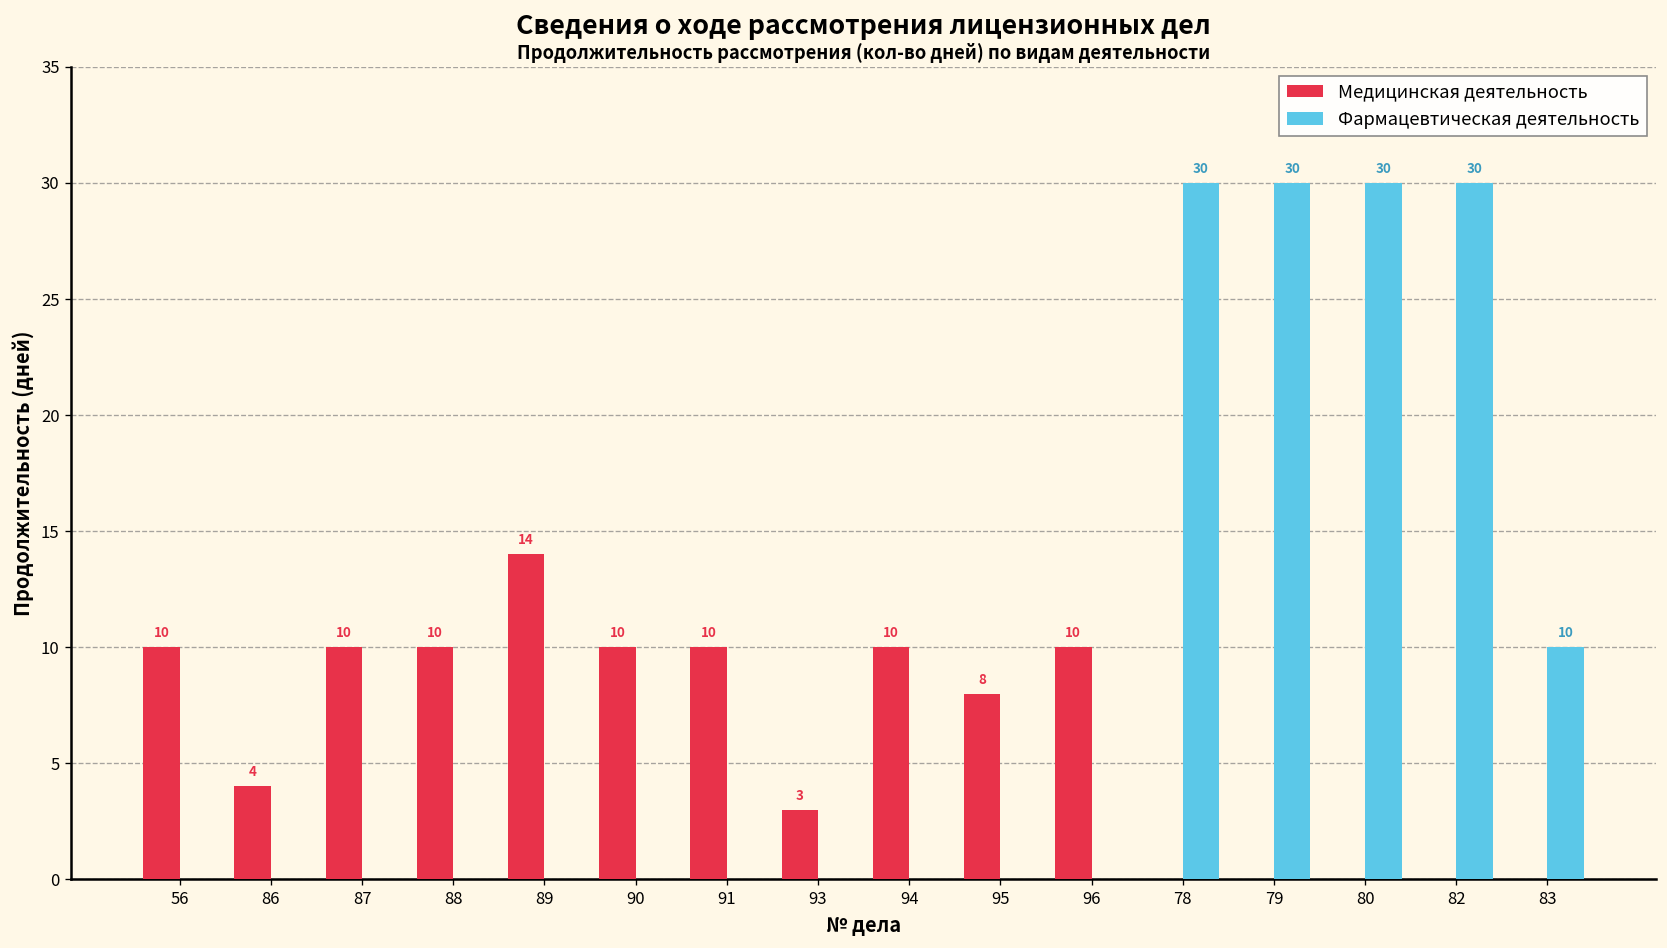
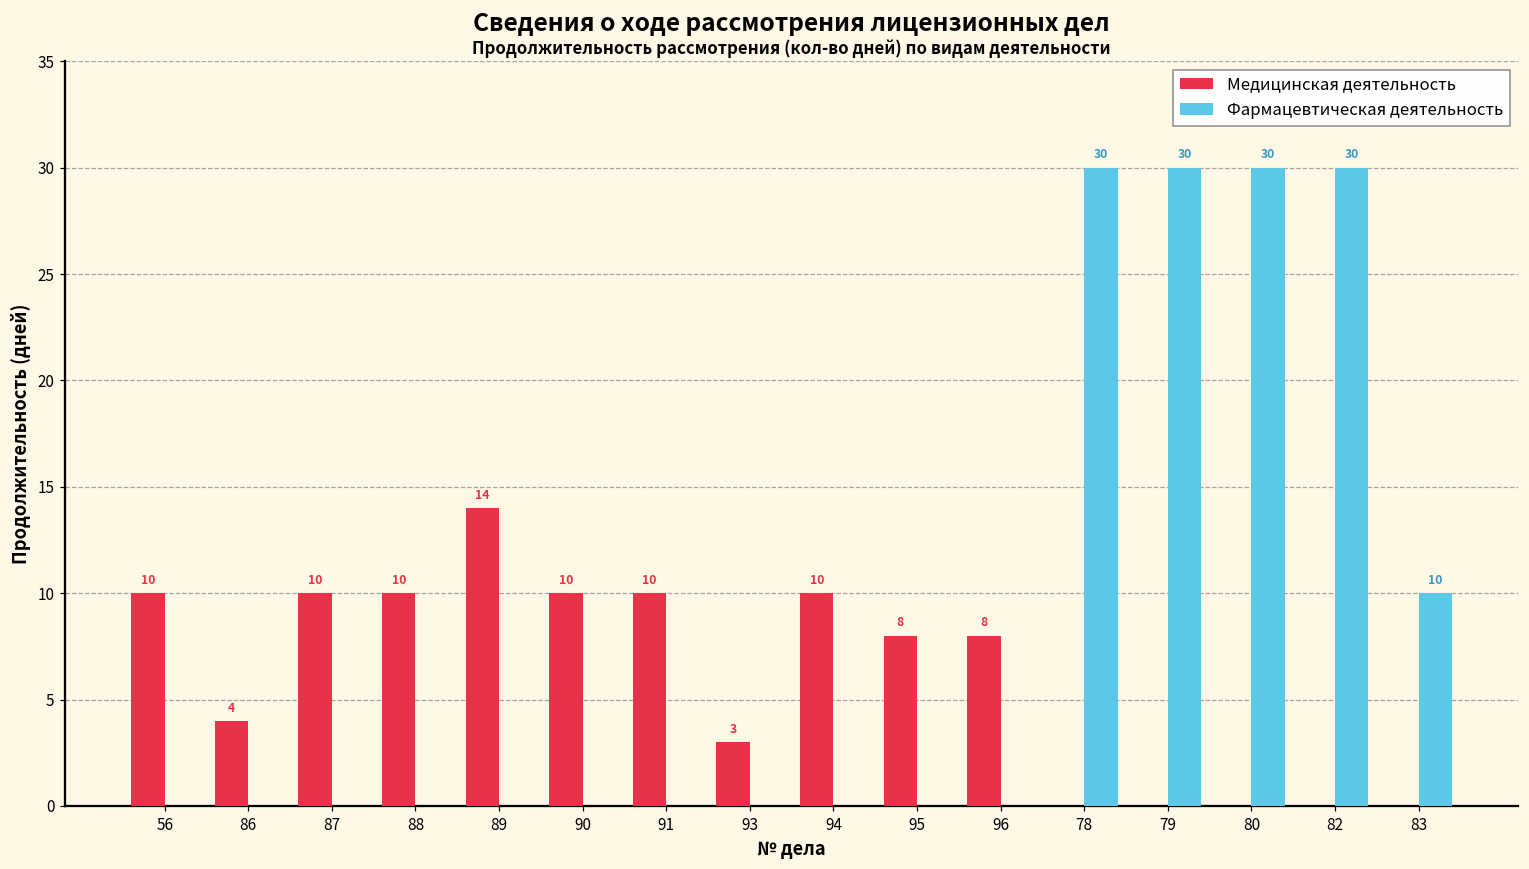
Медицинская деятельность, 96: 10 -> 8
